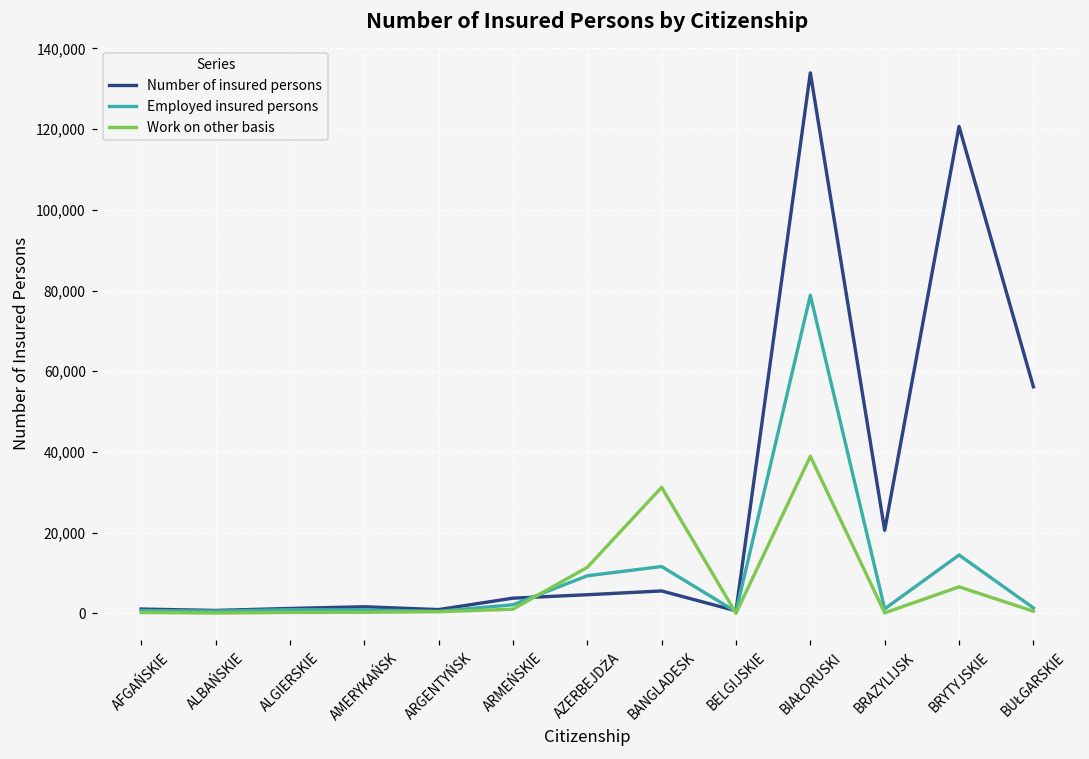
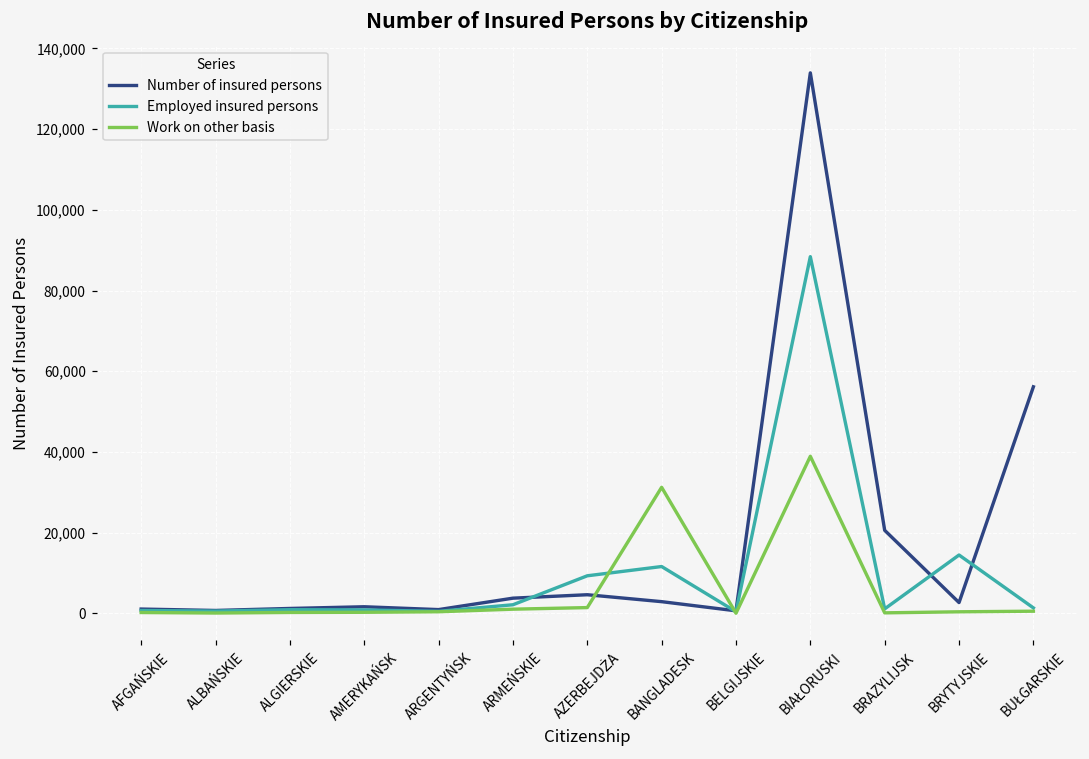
Work on other basis, AZERBEJDŻA: 11,000 -> 1,000
Number of insured persons, BANGLADESK: 6,000 -> 3,000
Employed insured persons, BIAŁORUSKI: 79,000 -> 88,000
Number of insured persons, BRYTYJSKIE: 121,000 -> 3,000
Work on other basis, BRYTYJSKIE: 7,000 -> 0
